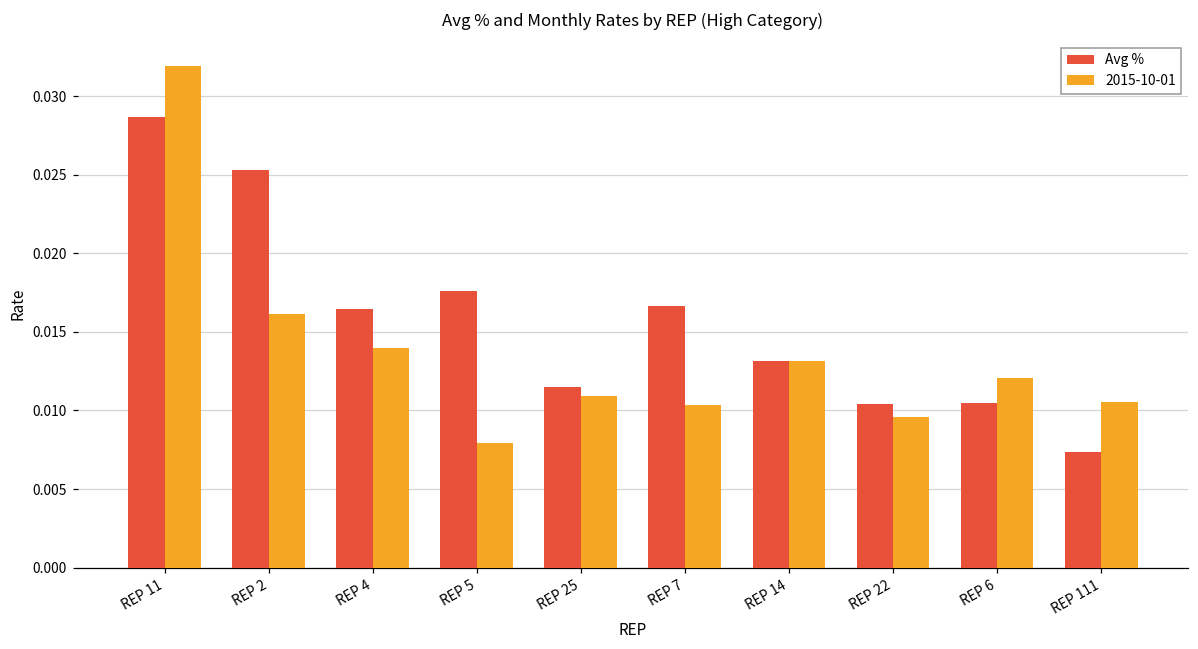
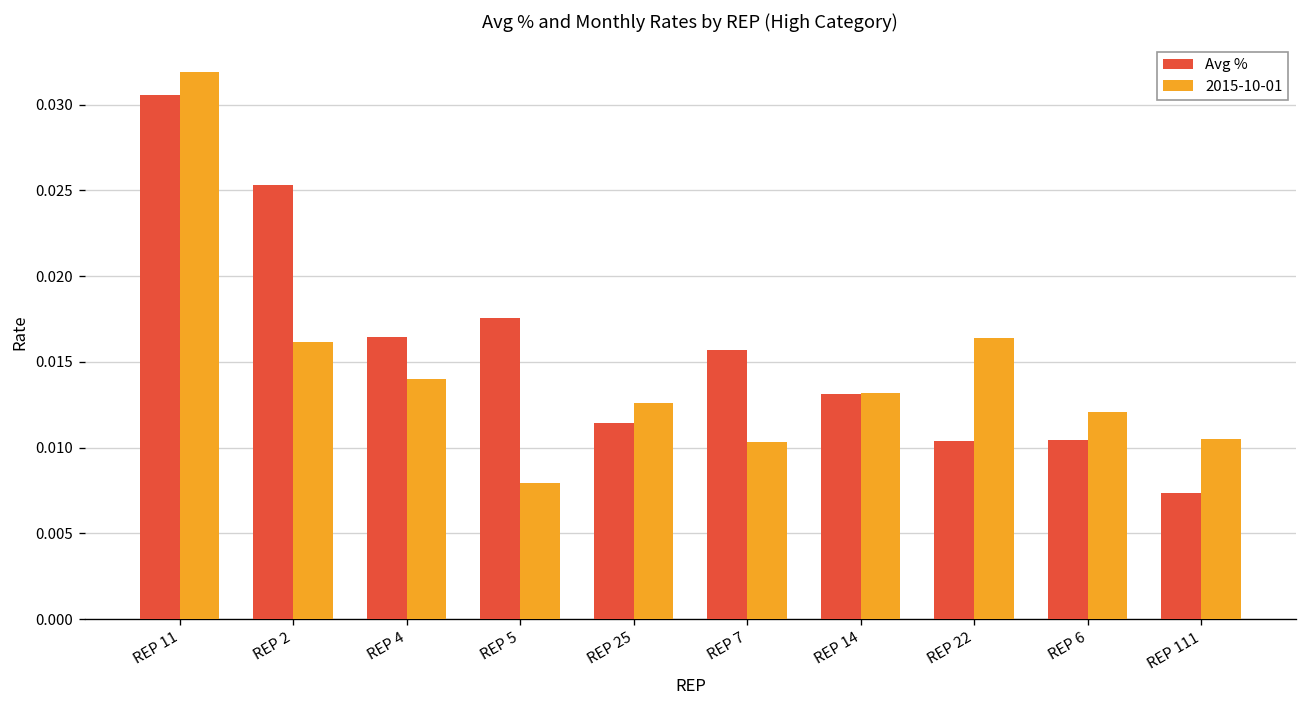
Avg %, REP 11: 0.0286 -> 0.0306
2015-10-01, REP 25: 0.0109 -> 0.0126
Avg %, REP 7: 0.0167 -> 0.0157
2015-10-01, REP 22: 0.0096 -> 0.0164
